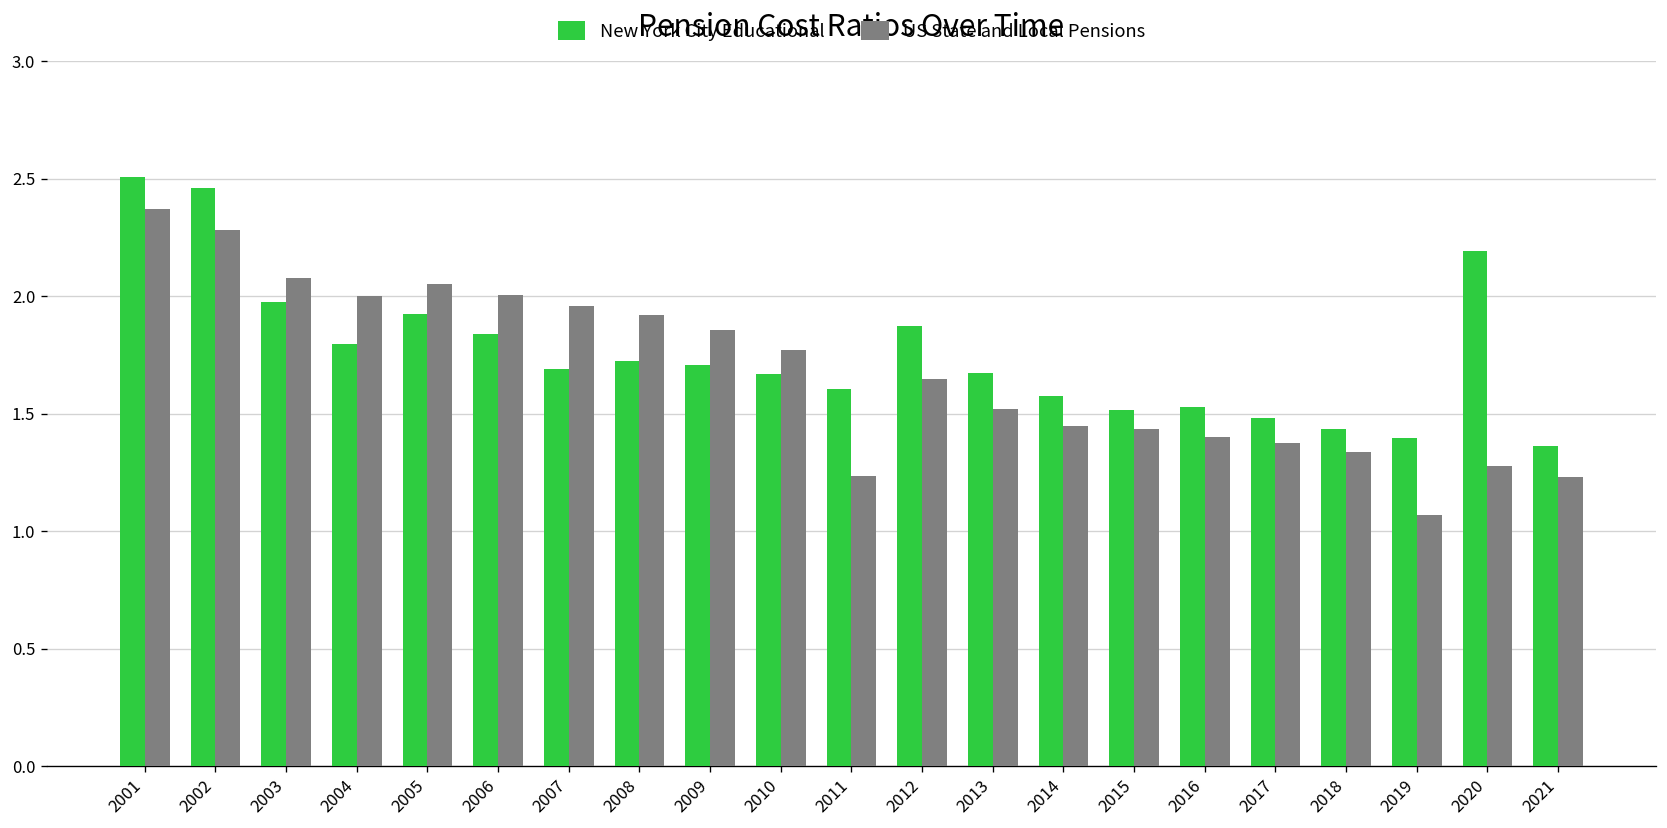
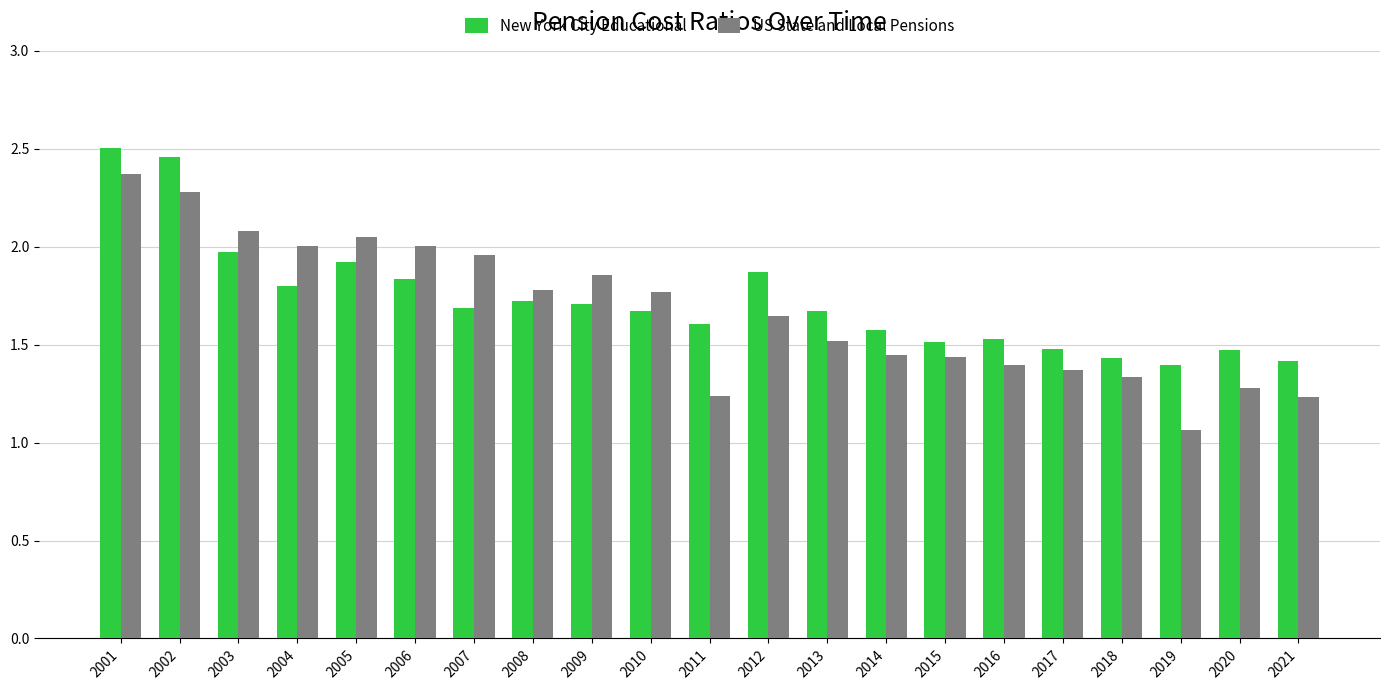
US State and Local Pensions, 2008: 1.92 -> 1.78
New York City Educational, 2020: 2.19 -> 1.47
New York City Educational, 2021: 1.36 -> 1.42
